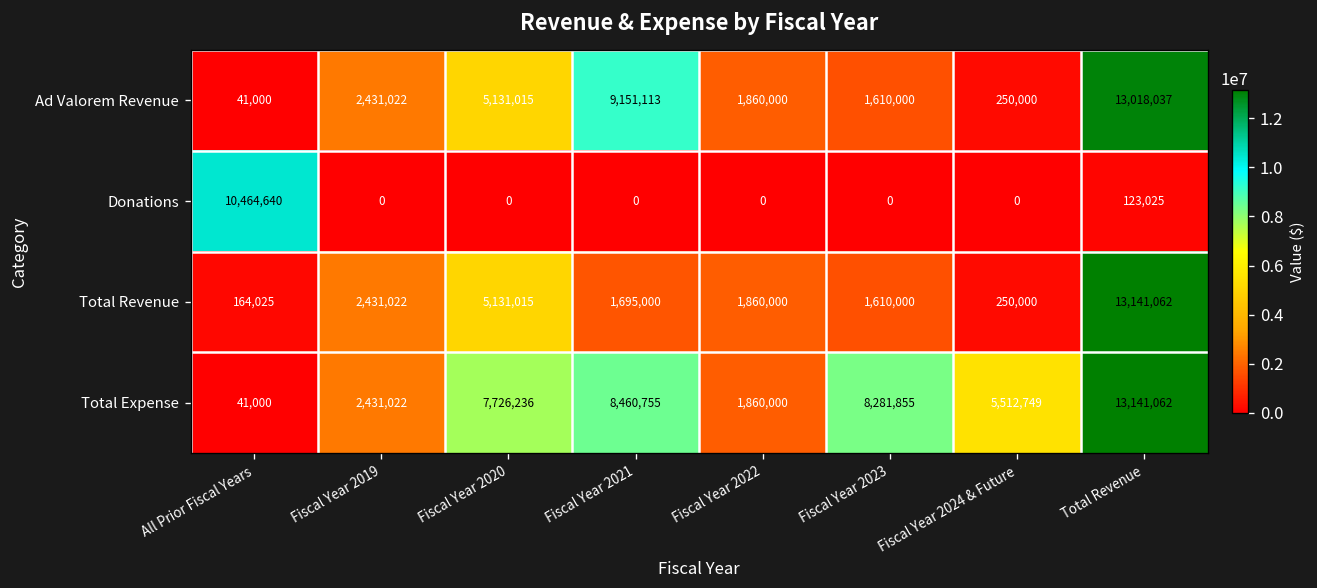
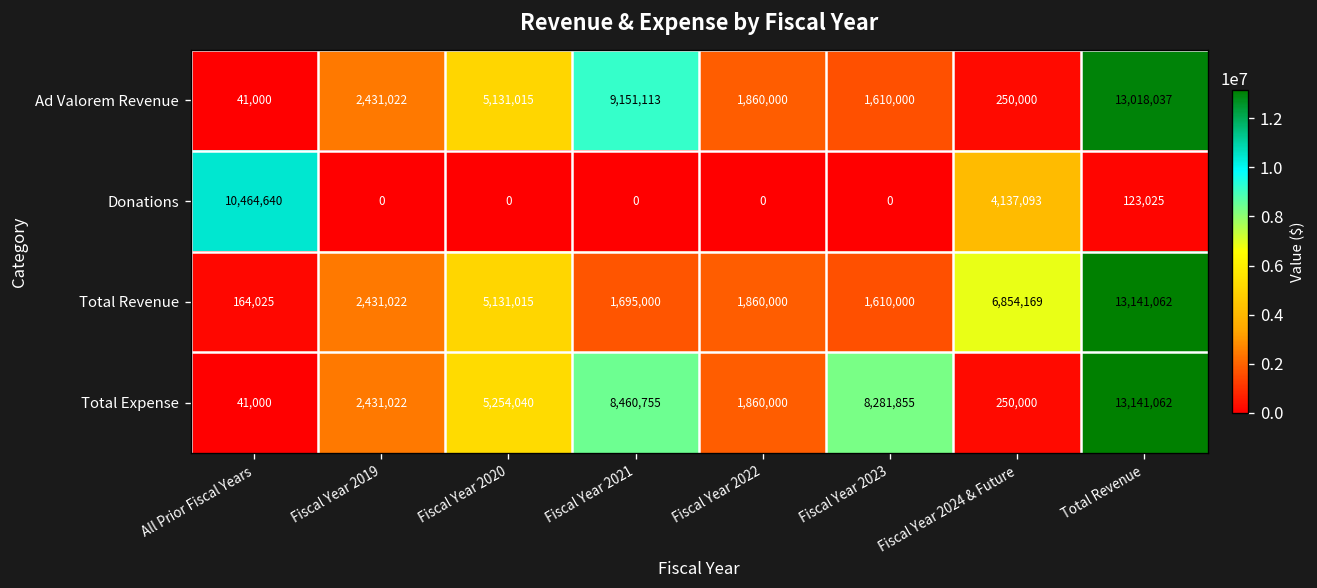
Donations, Fiscal Year 2024 & Future: 0 -> 4,137,093
Total Revenue, Fiscal Year 2024 & Future: 250,000 -> 6,854,169
Total Expense, Fiscal Year 2020: 7,726,236 -> 5,254,040
Total Expense, Fiscal Year 2024 & Future: 5,512,749 -> 250,000
